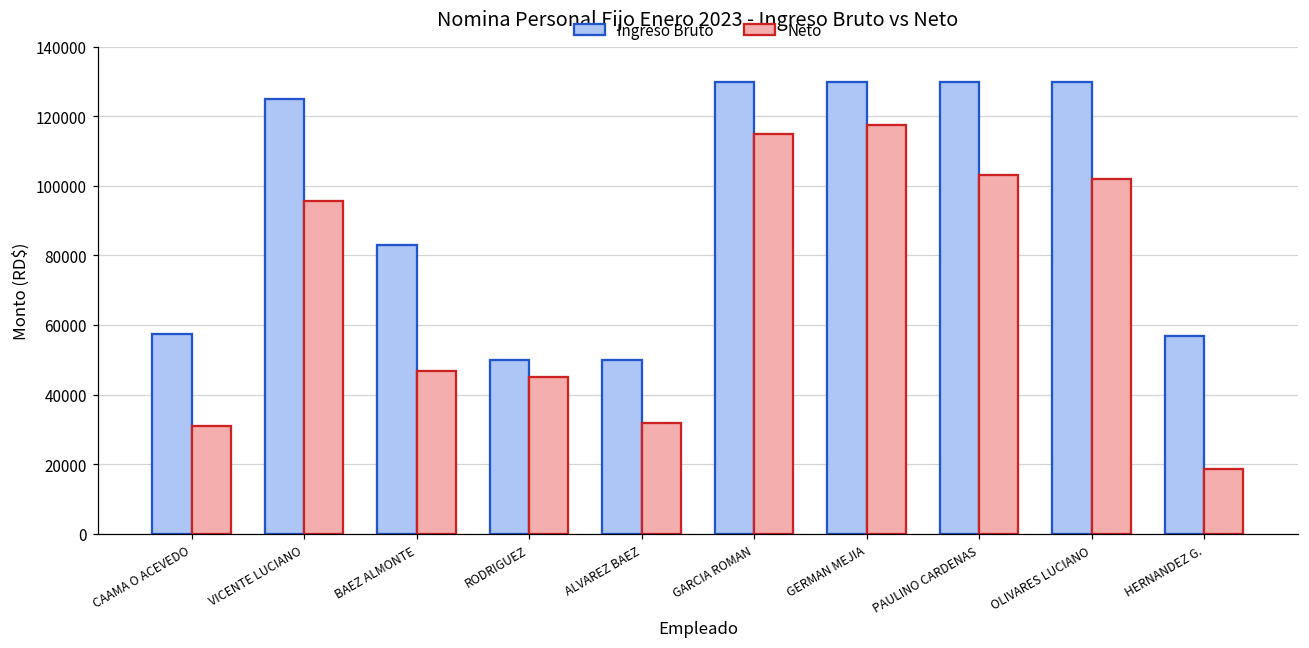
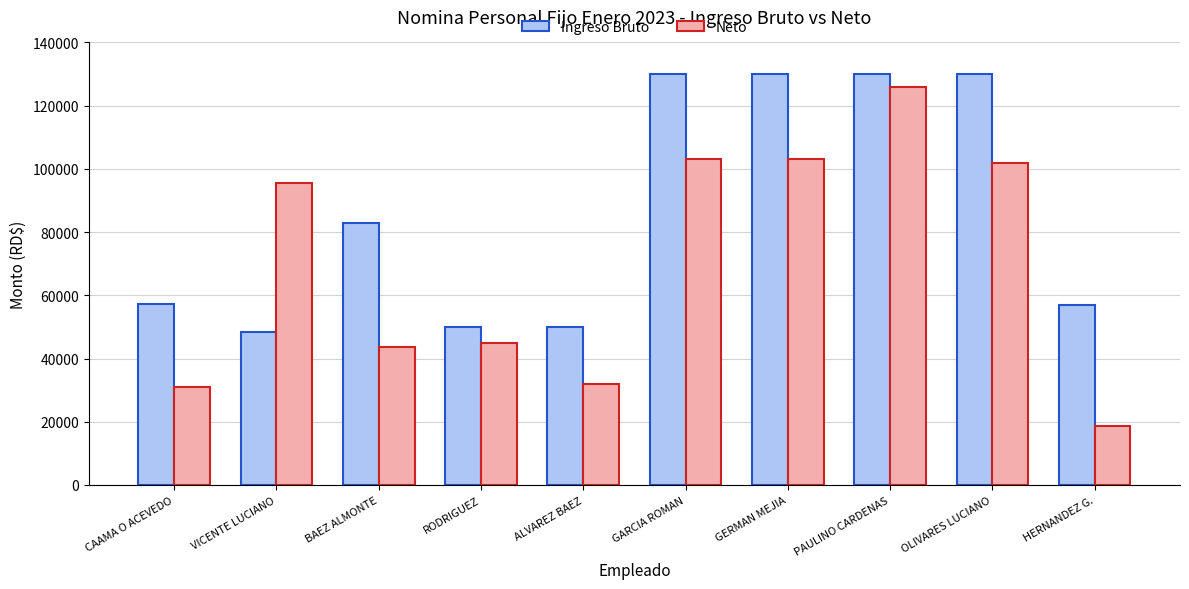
Ingreso Bruto, VICENTE LUCIANO: 125000 -> 48000
Neto, BAEZ ALMONTE: 47000 -> 44000
Neto, GARCIA ROMAN: 115000 -> 103000
Neto, GERMAN MEJIA: 118000 -> 103000
Neto, PAULINO CARDENAS: 103000 -> 126000
